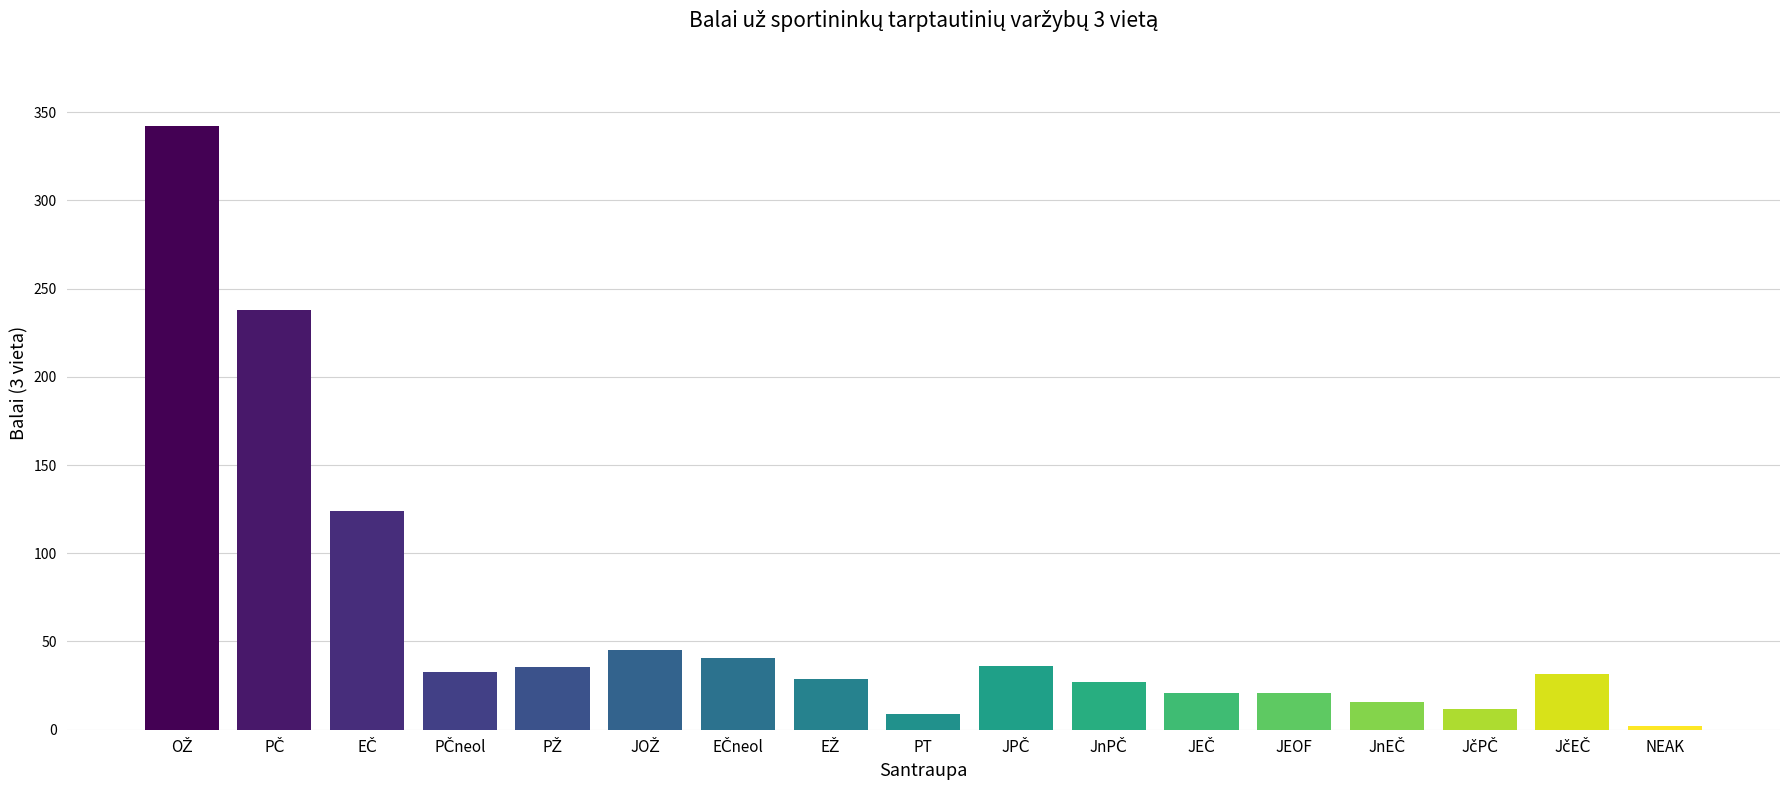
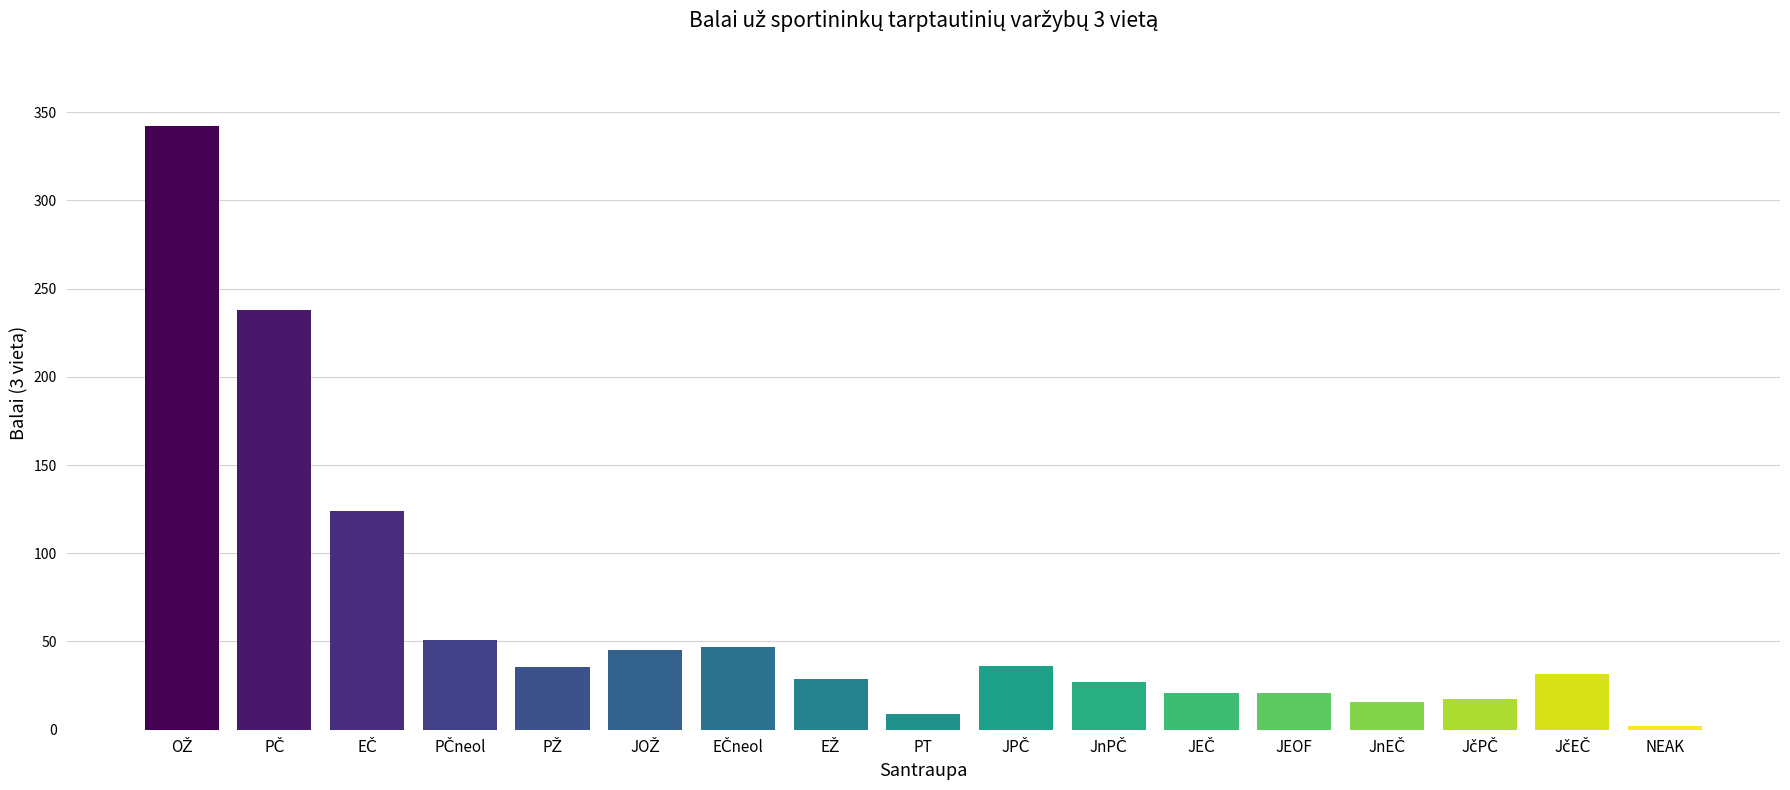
PČneol: 33 -> 51
EČneol: 41 -> 47
JčPČ: 12 -> 18
